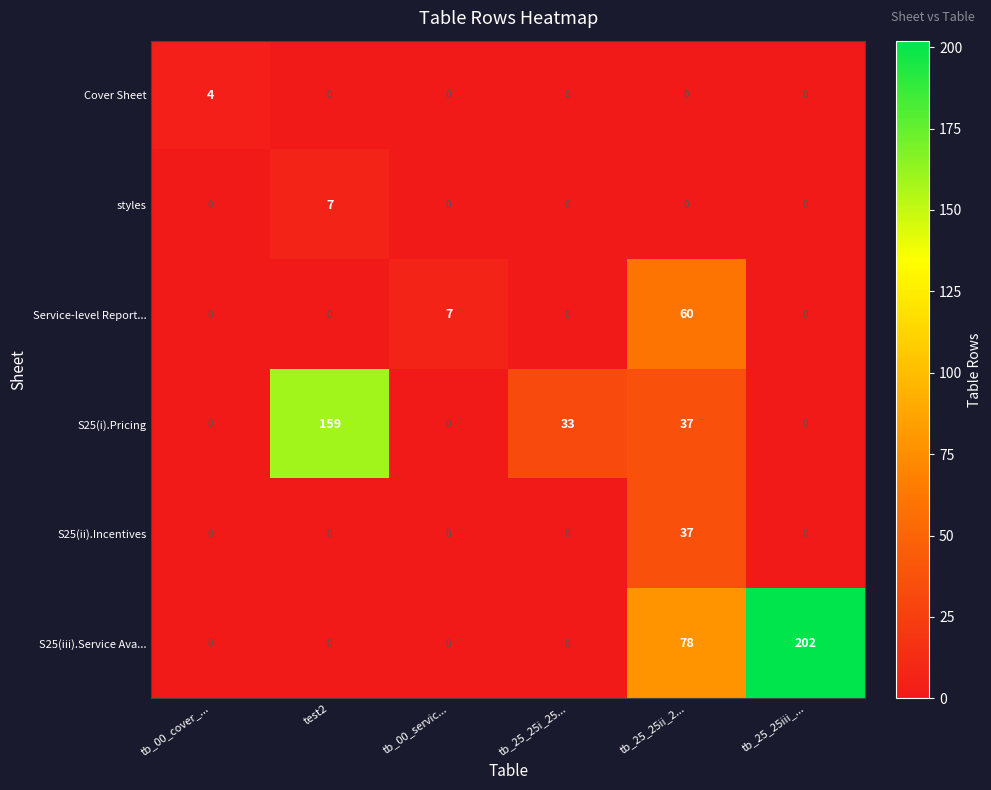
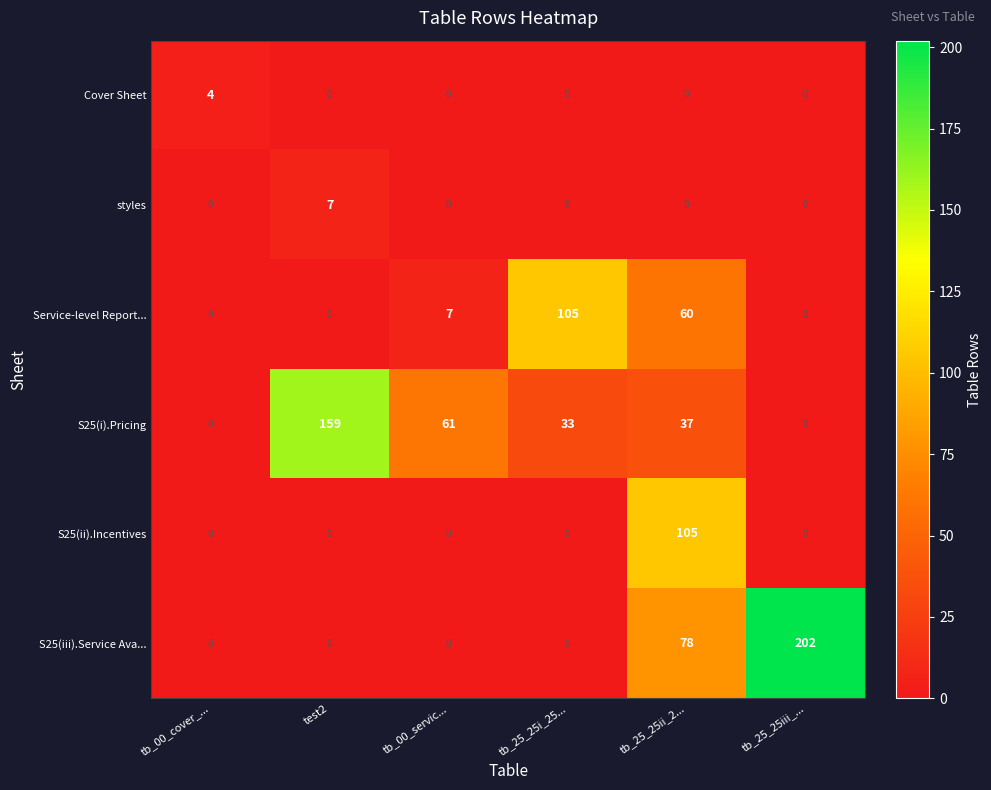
Service-level Report..., tb_25_25i_25...: 0 -> 105
S25(i).Pricing, tb_00_servic...: 0 -> 61
S25(ii).Incentives, tb_25_25ii_2...: 37 -> 105
